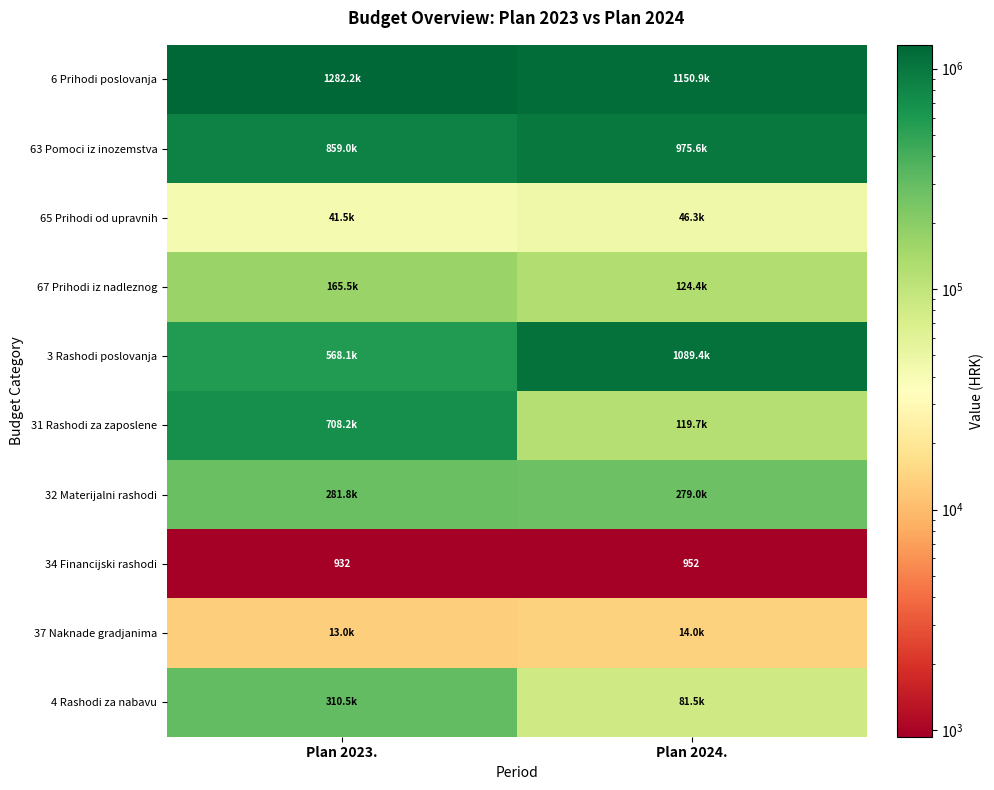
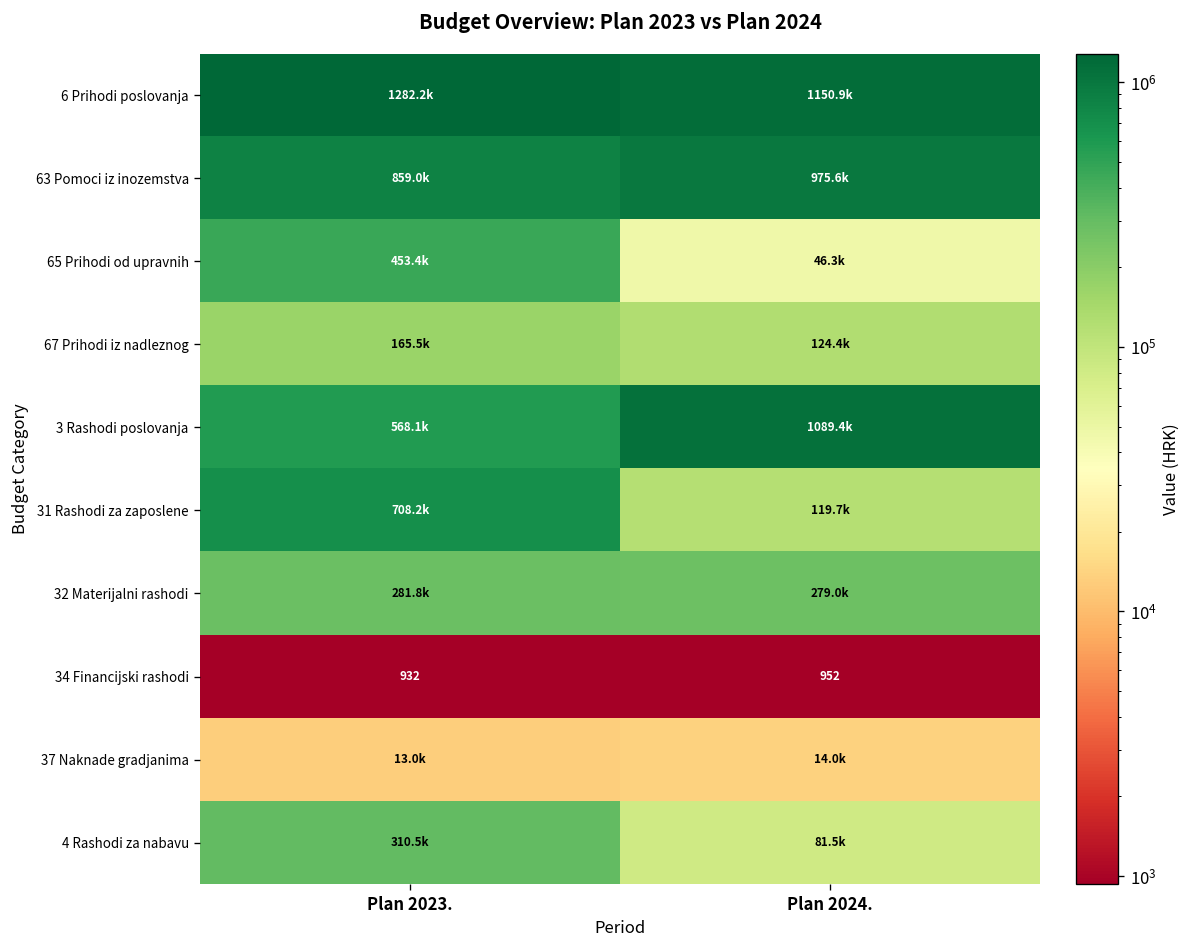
65 Prihodi od upravnih, Plan 2023.: 41.5k -> 453.4k
